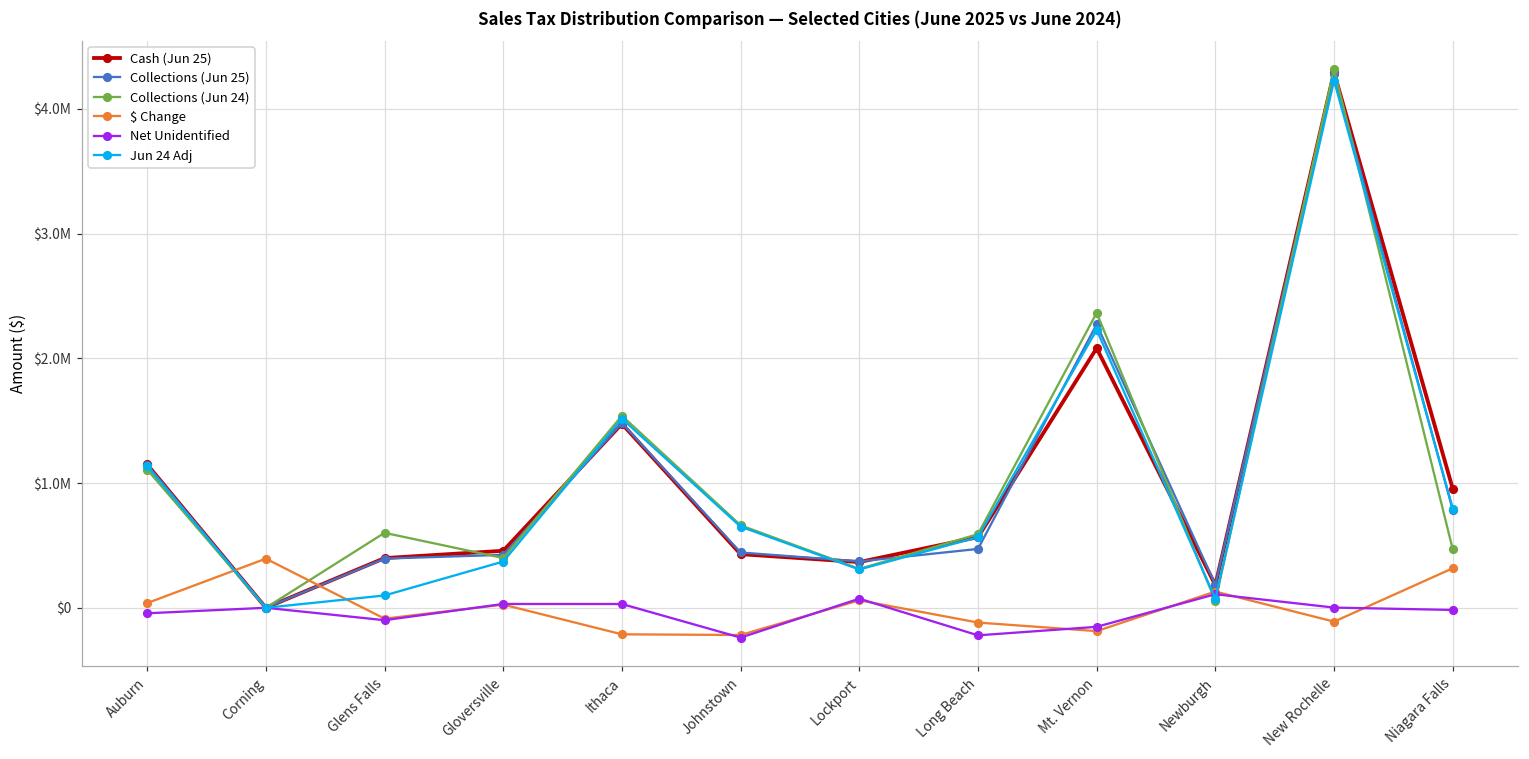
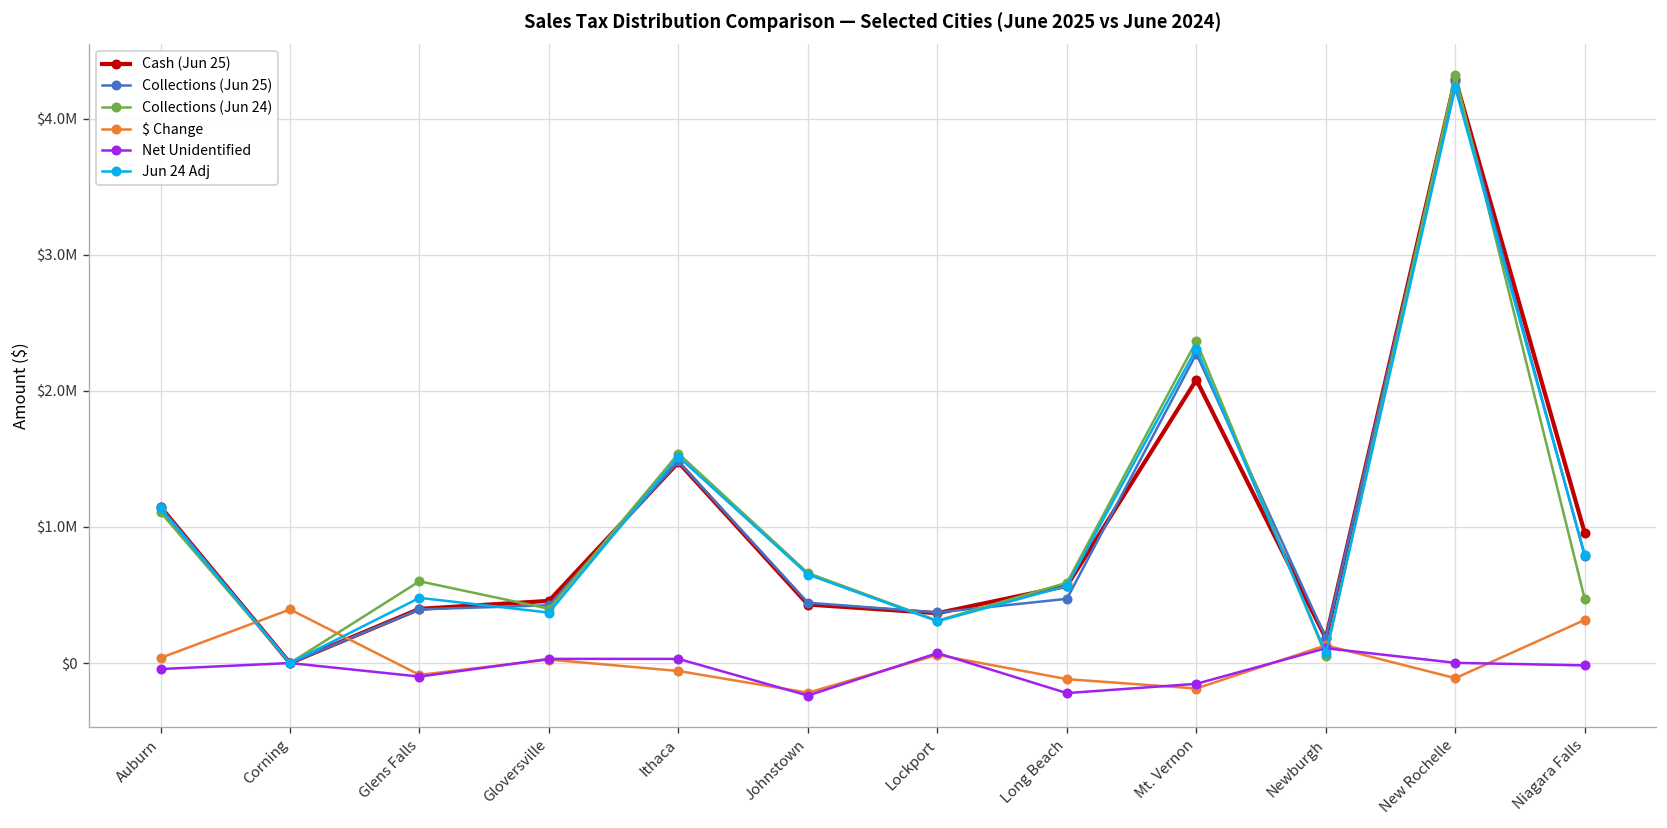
Jun 24 Adj, Glens Falls: $100000 -> $480000
$ Change, Ithaca: $-210000 -> $-60000
Jun 24 Adj, Mt. Vernon: $2230000 -> $2310000
